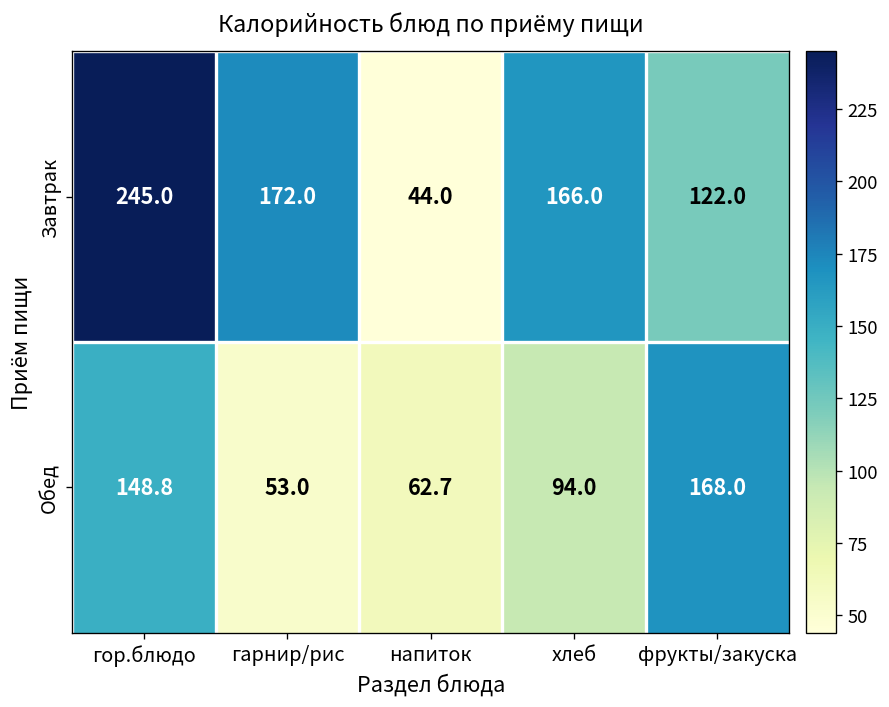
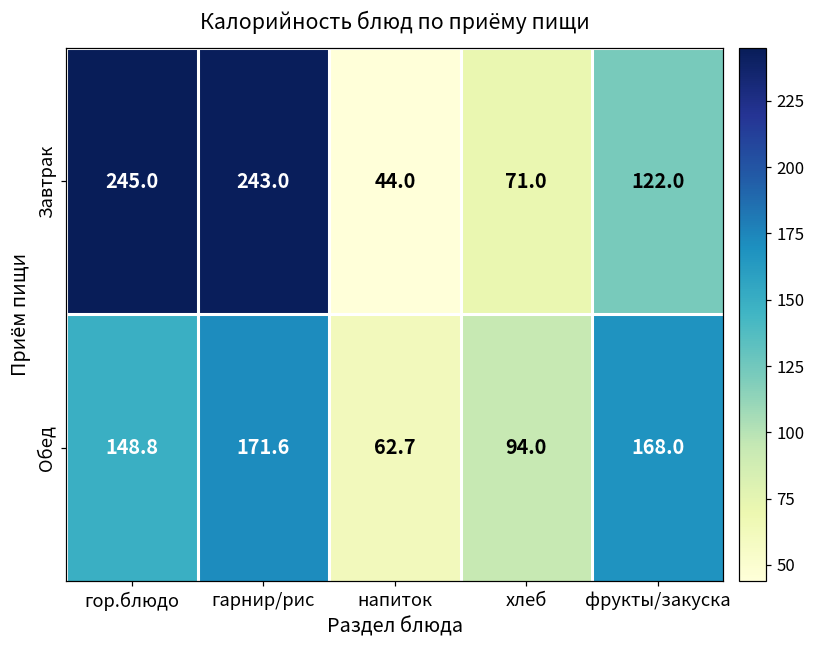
Завтрак, гарнир/рис: 172.0 -> 243.0
Завтрак, хлеб: 166.0 -> 71.0
Обед, гарнир/рис: 53.0 -> 171.6
